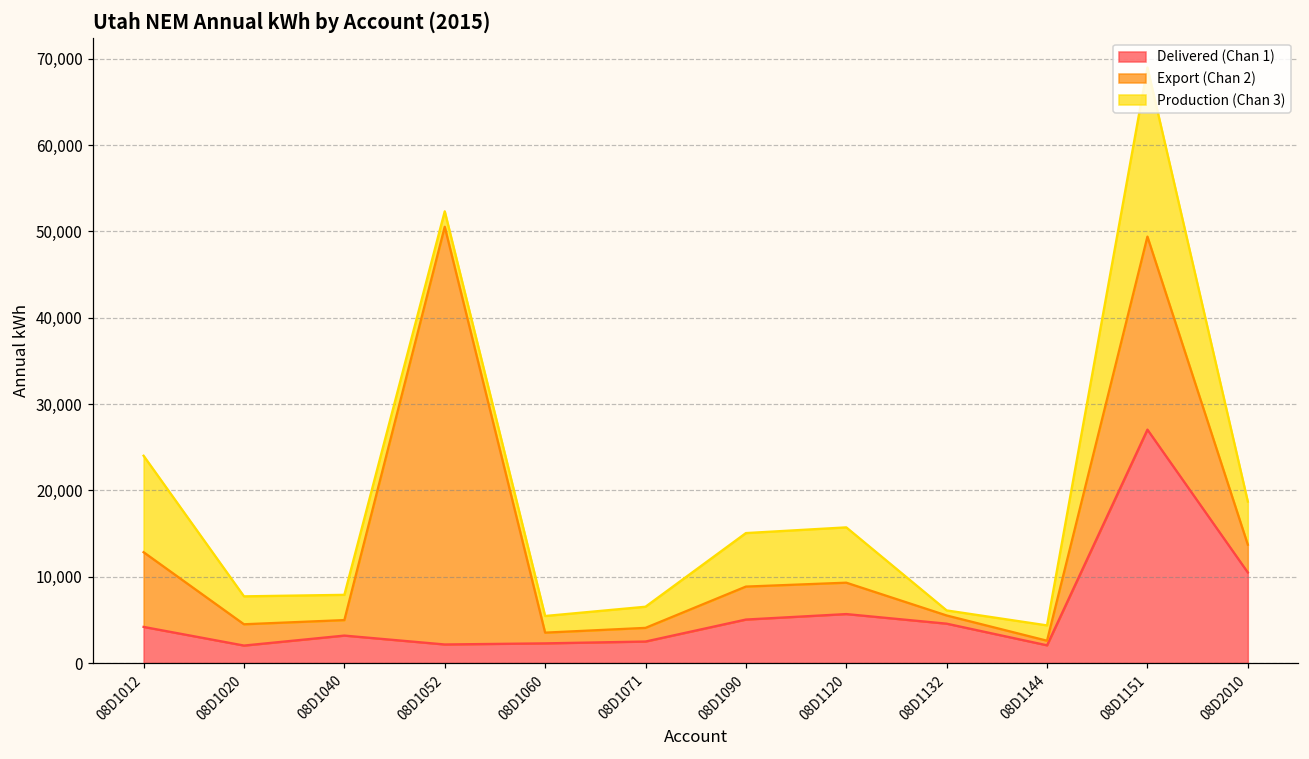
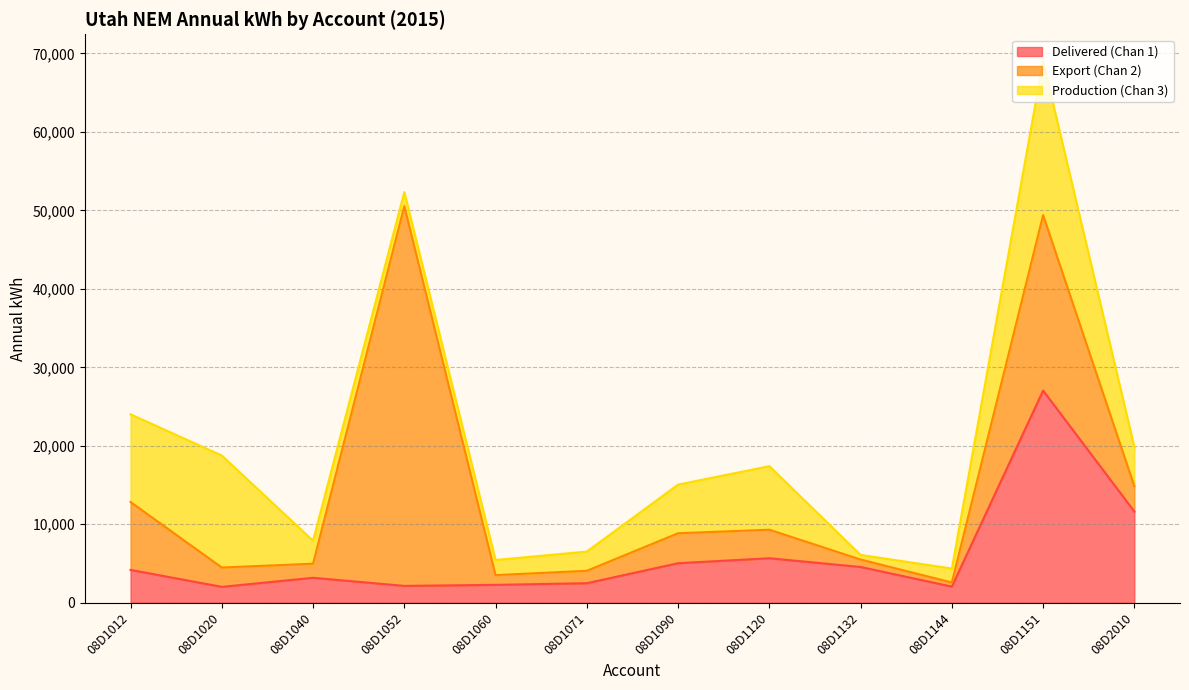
Production (Chan 3), 08D1020: 3,000 -> 14,000
Production (Chan 3), 08D1120: 6,000 -> 8,000
Delivered (Chan 1), 08D2010: 10,000 -> 12,000
